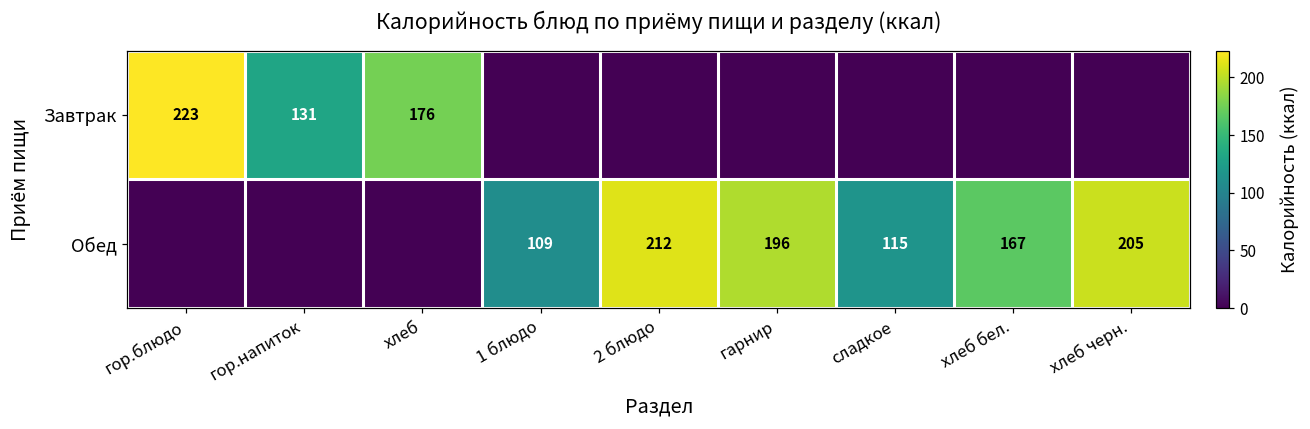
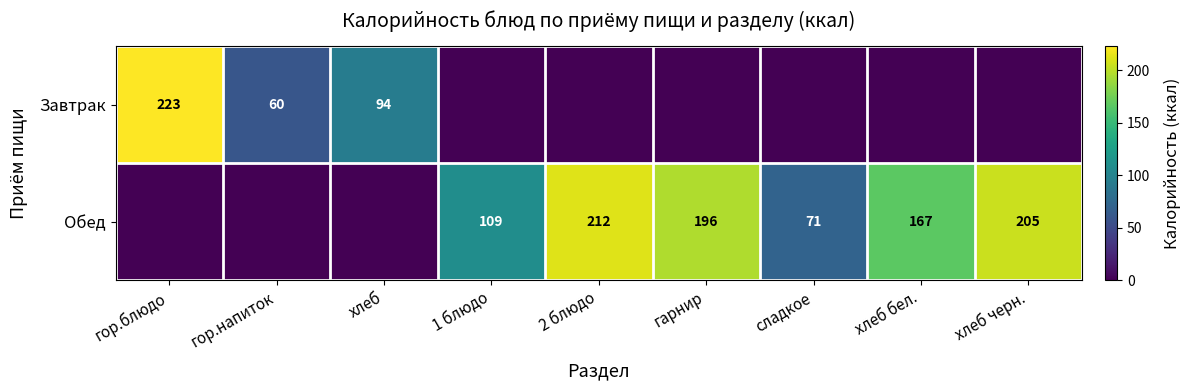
Завтрак, гор.напиток: 131 -> 60
Завтрак, хлеб: 176 -> 94
Обед, сладкое: 115 -> 71
